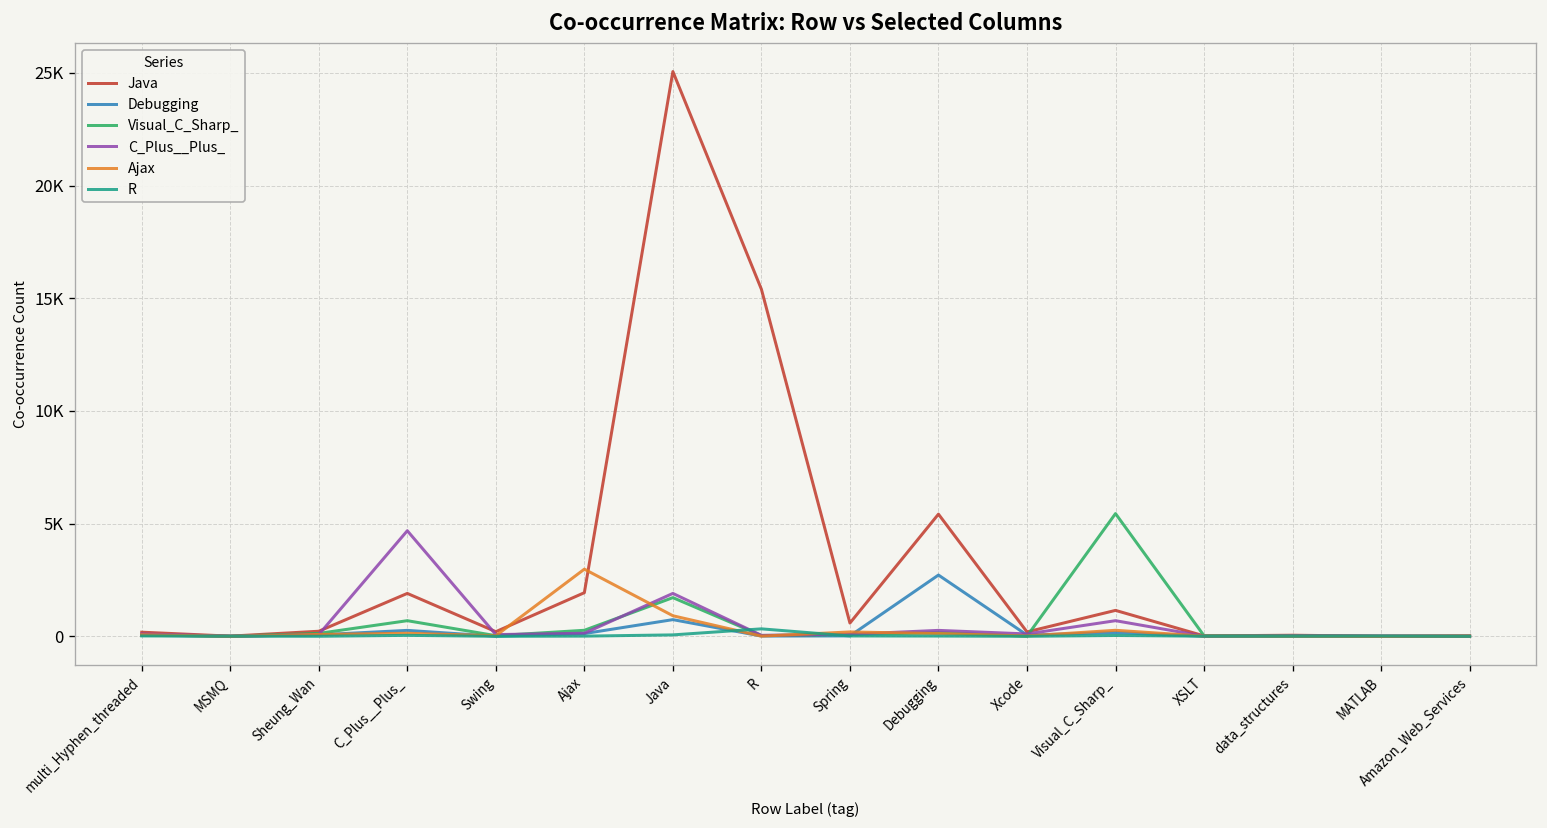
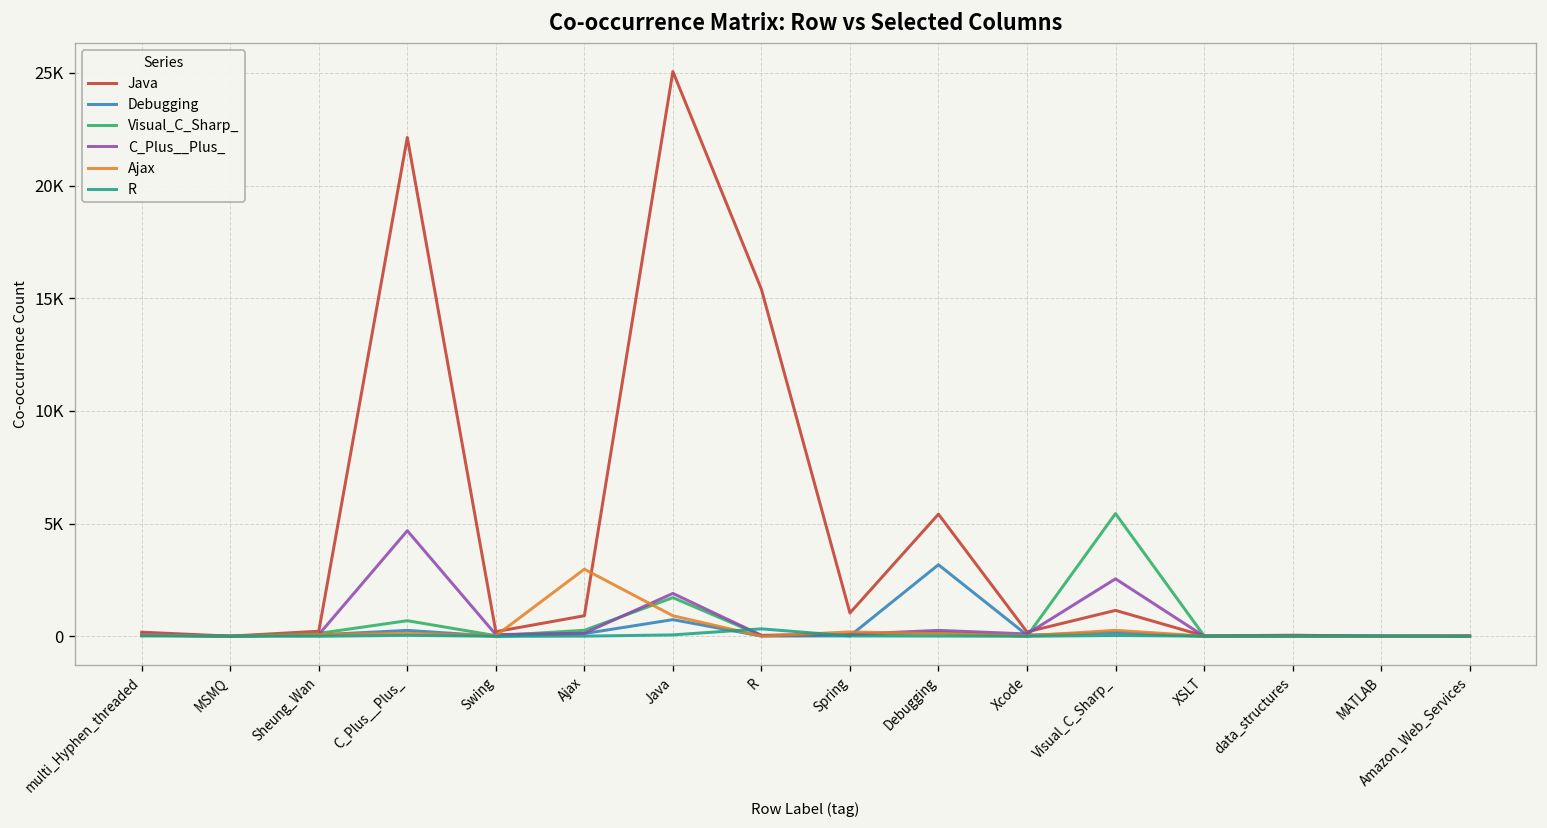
Java, C_Plus__Plus_: 1900 -> 22100
Java, Ajax: 1900 -> 900
Java, Spring: 600 -> 1000
Debugging, Debugging: 2700 -> 3200
C_Plus__Plus_, Visual_C_Sharp_: 700 -> 2600
